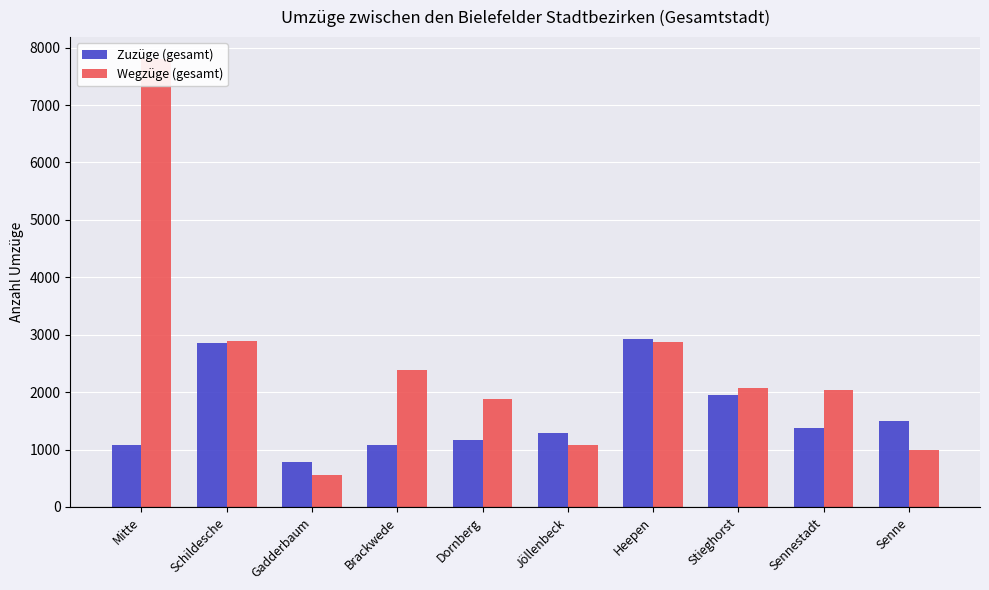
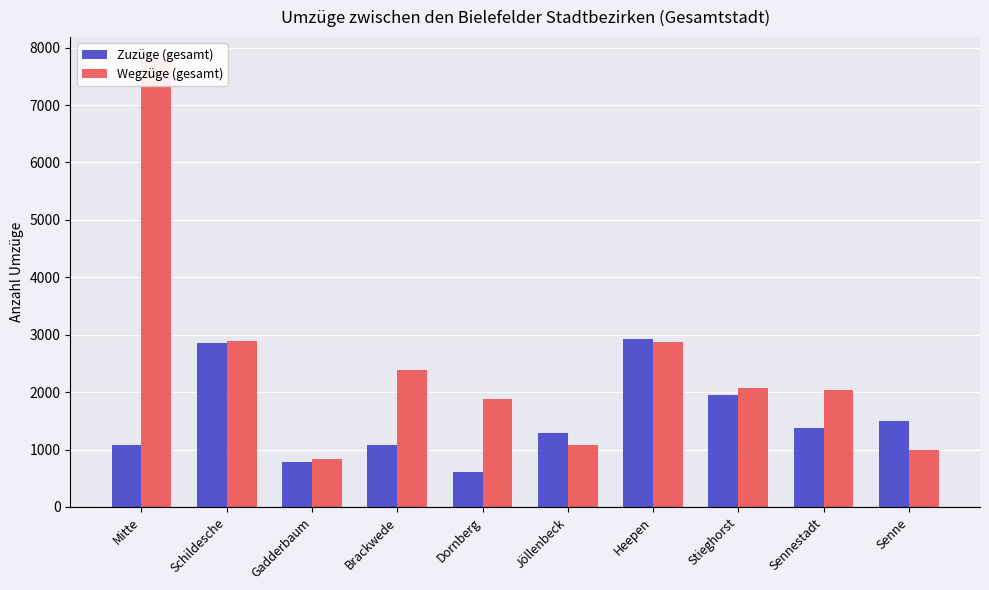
Wegzüge (gesamt), Gadderbaum: 600 -> 800
Zuzüge (gesamt), Dornberg: 1200 -> 600
